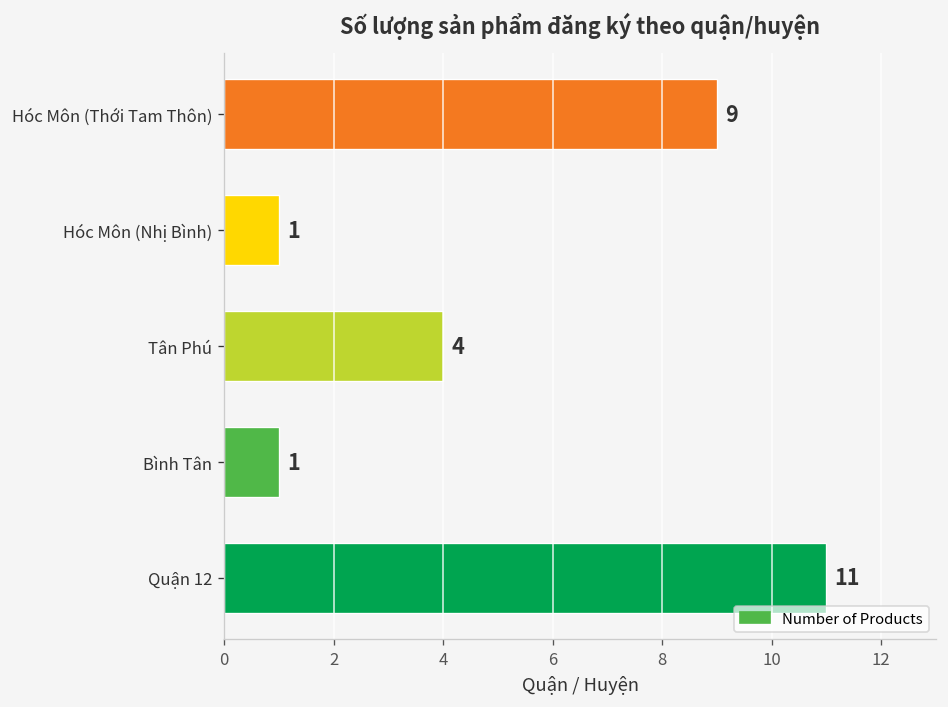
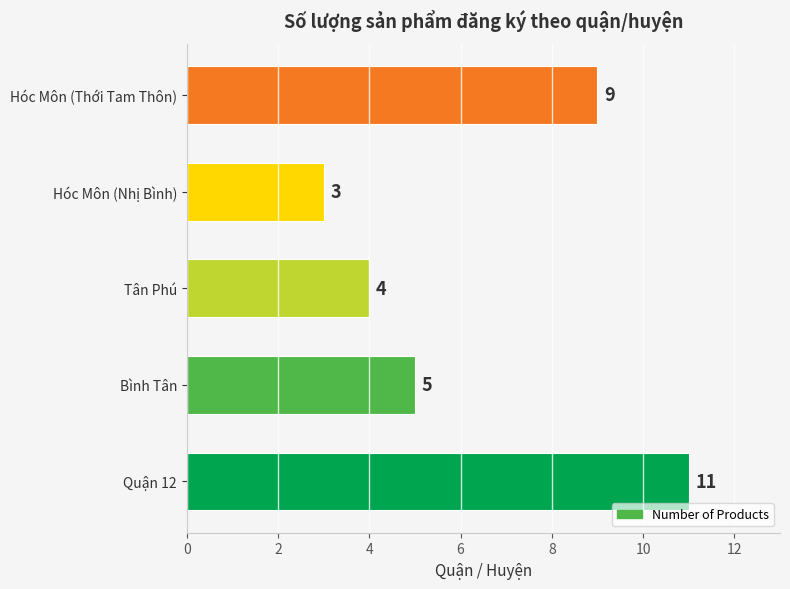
Hóc Môn (Nhị Bình): 1 -> 3
Bình Tân: 1 -> 5
